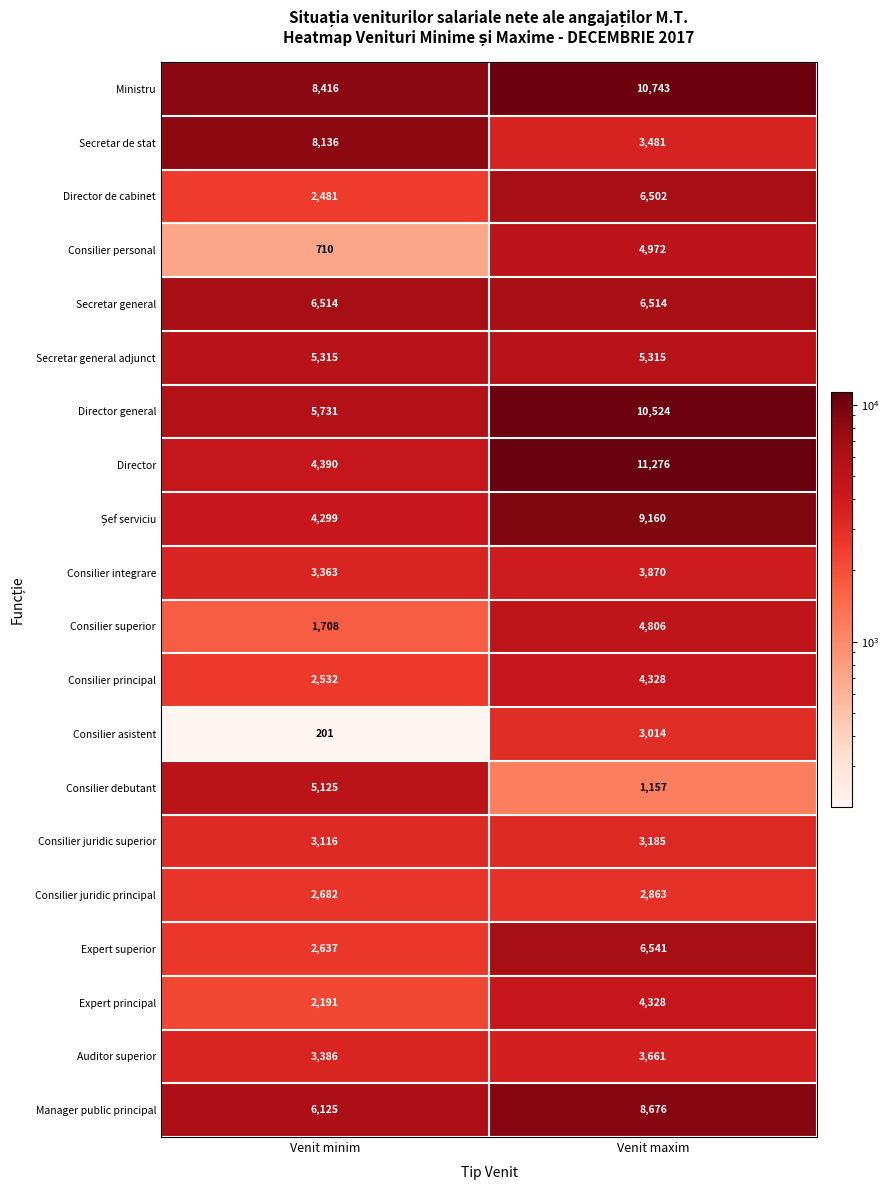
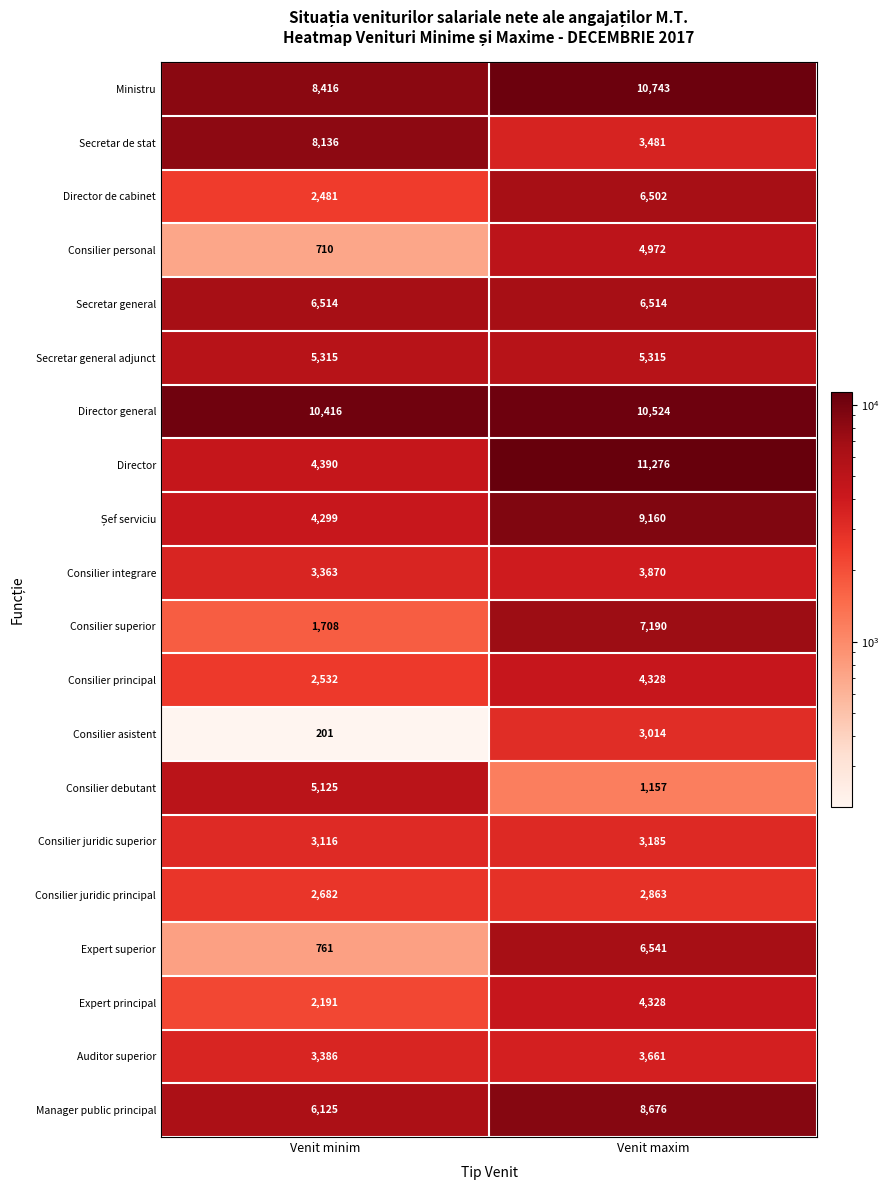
Director general, Venit minim: 5,731 -> 10,416
Consilier superior, Venit maxim: 4,806 -> 7,190
Expert superior, Venit minim: 2,637 -> 761
